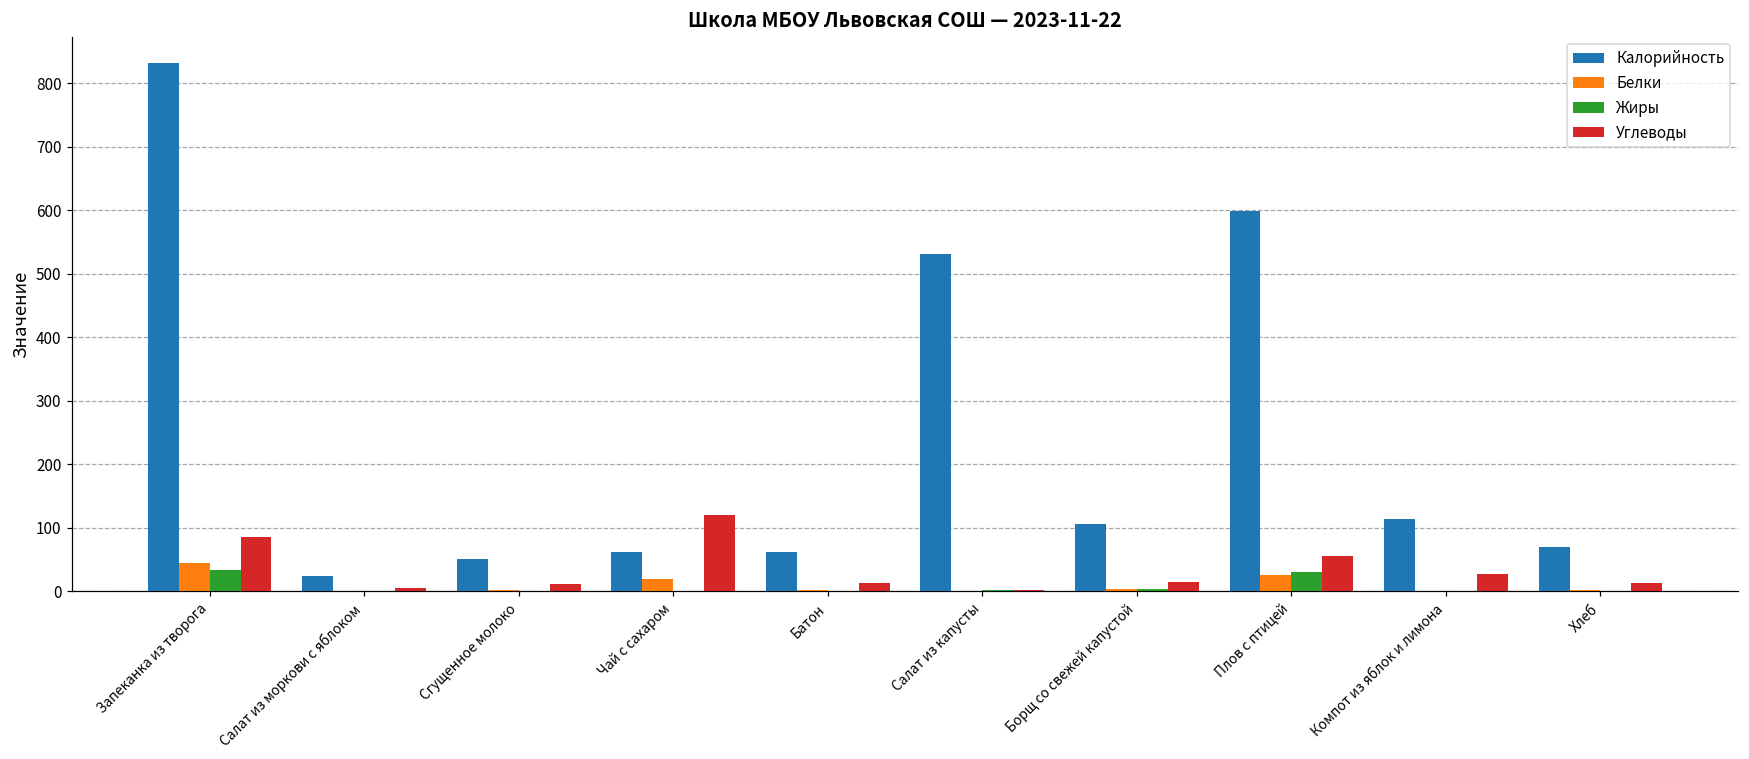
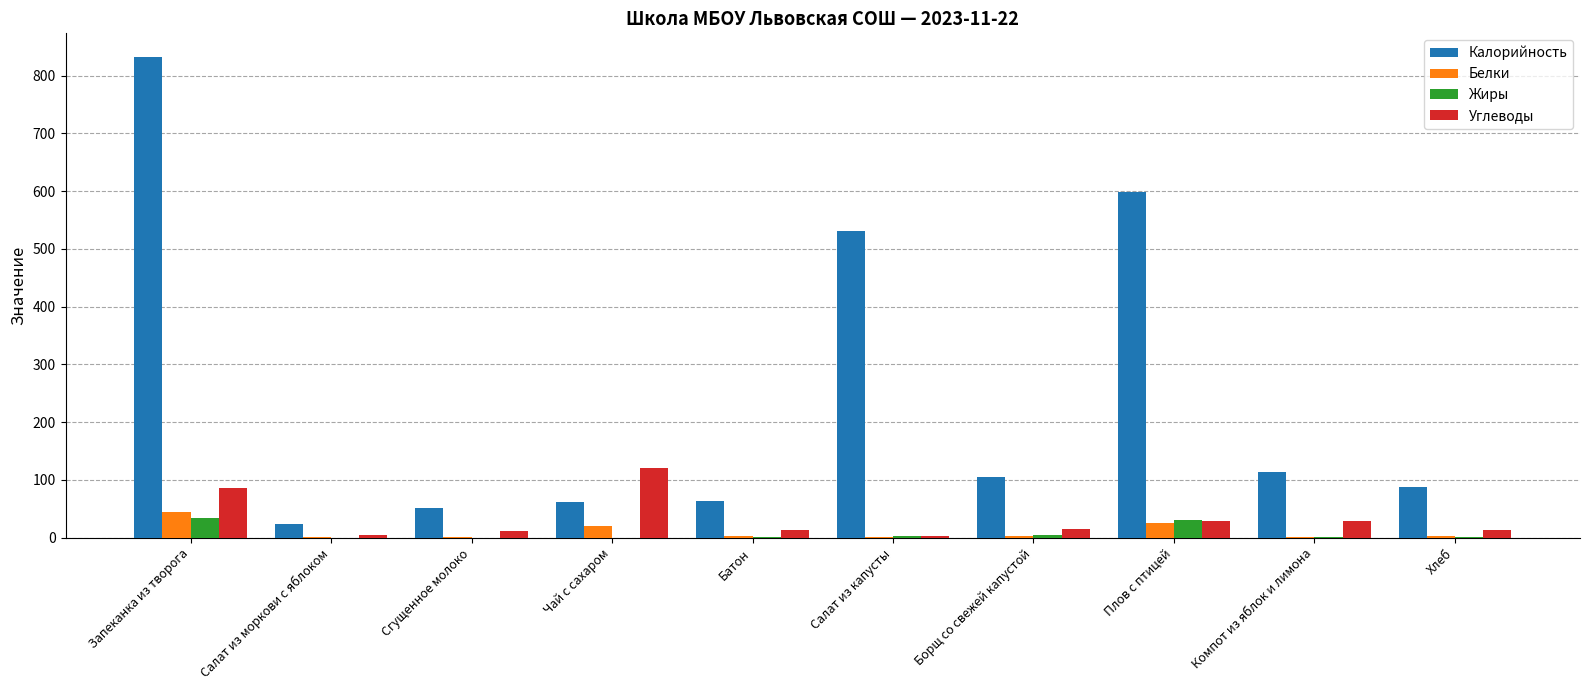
Углеводы, Плов с птицей: 60 -> 30
Калорийность, Хлеб: 70 -> 90
